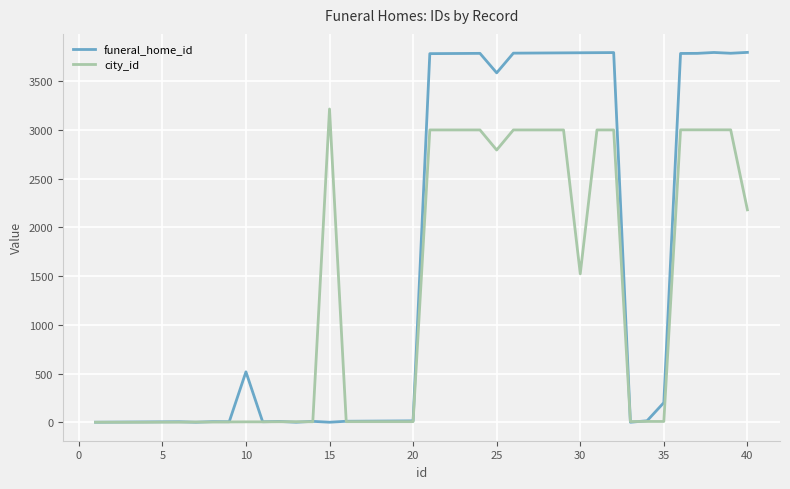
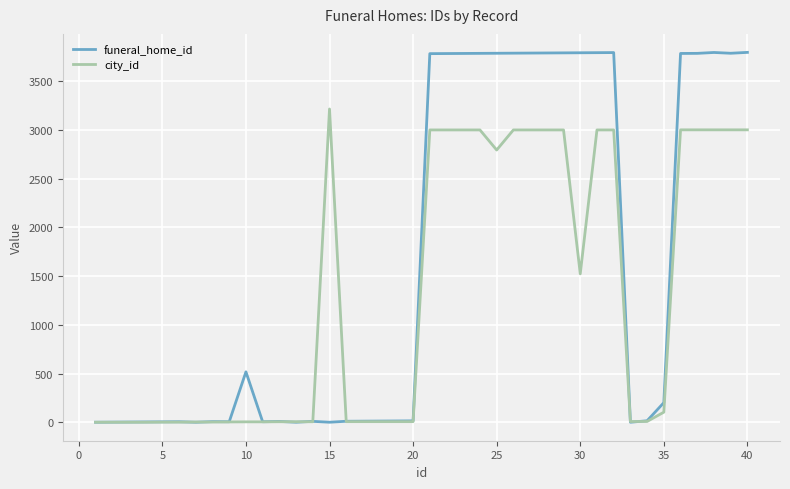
funeral_home_id, 25: 3600 -> 3800
city_id, 35: 0 -> 100
city_id, 40: 2200 -> 3000
